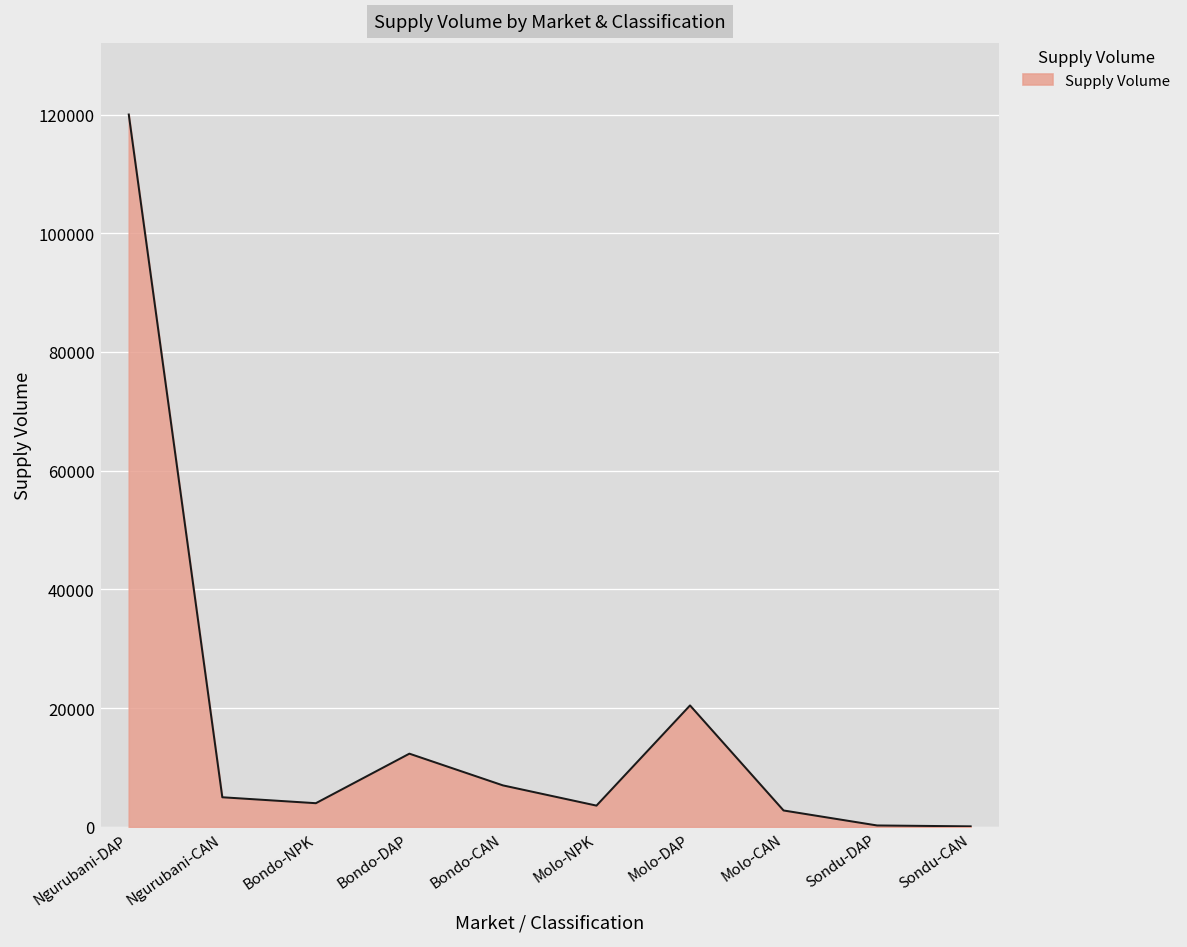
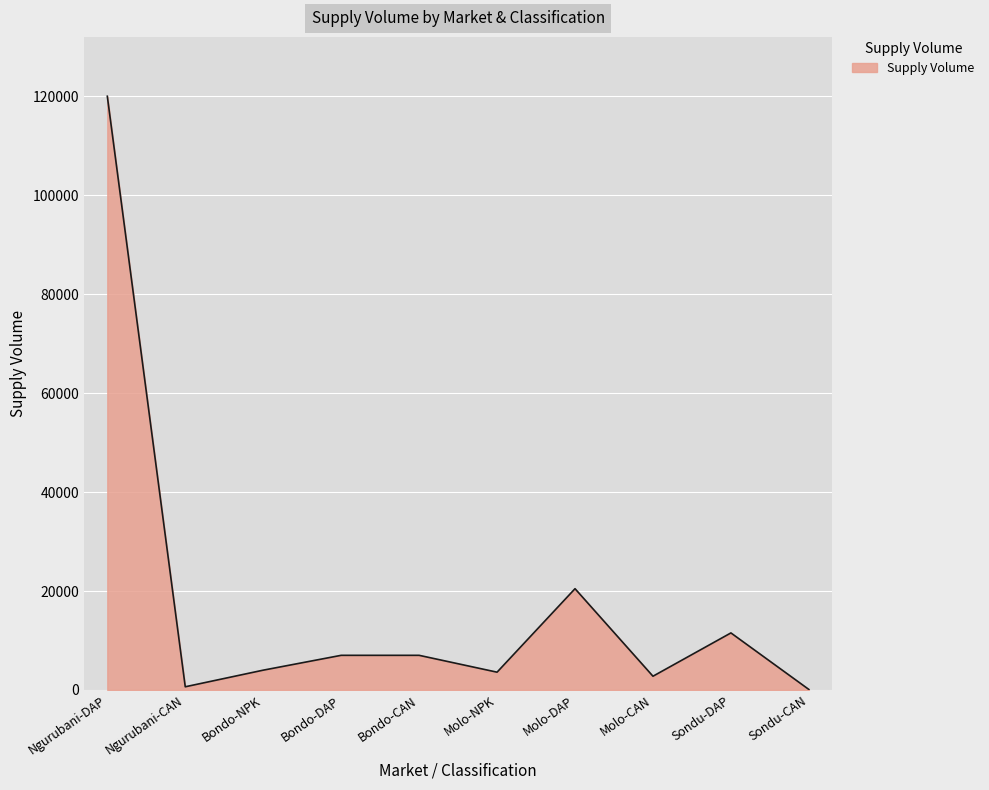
Ngurubani-CAN: 5000 -> 1000
Bondo-DAP: 12000 -> 7000
Sondu-DAP: 0 -> 12000
